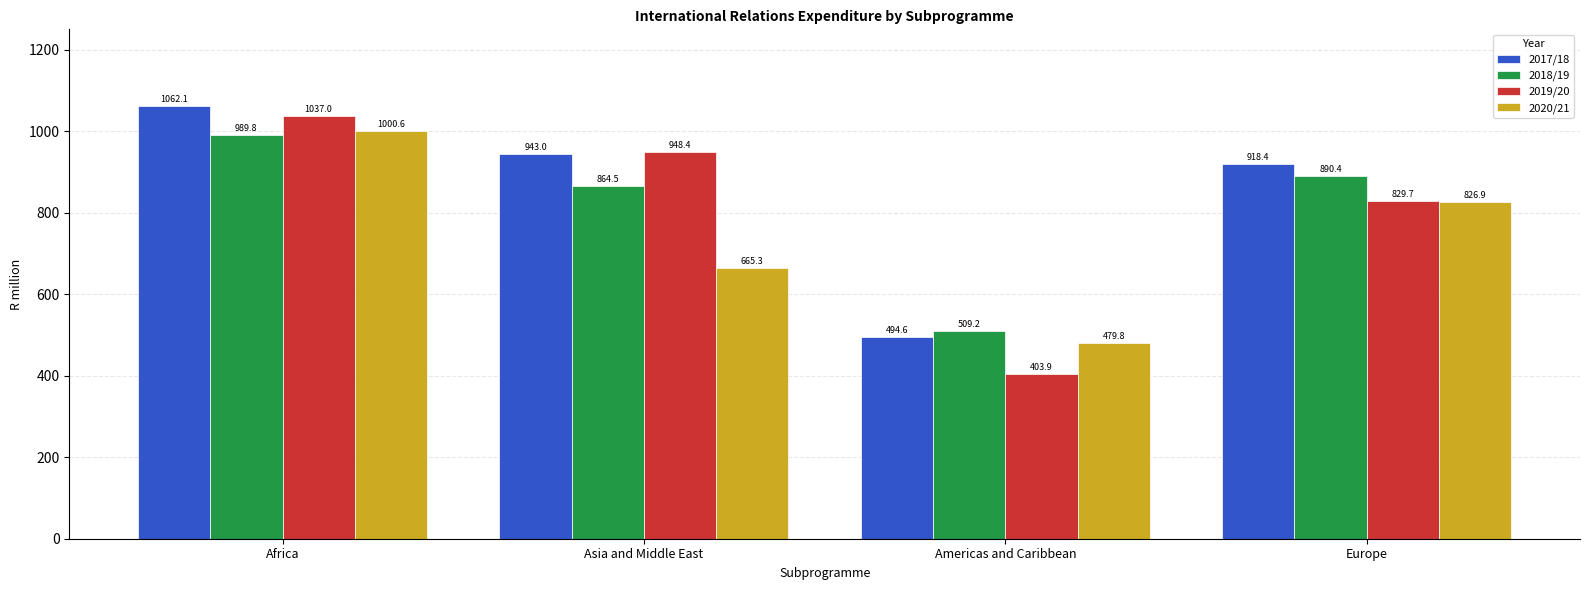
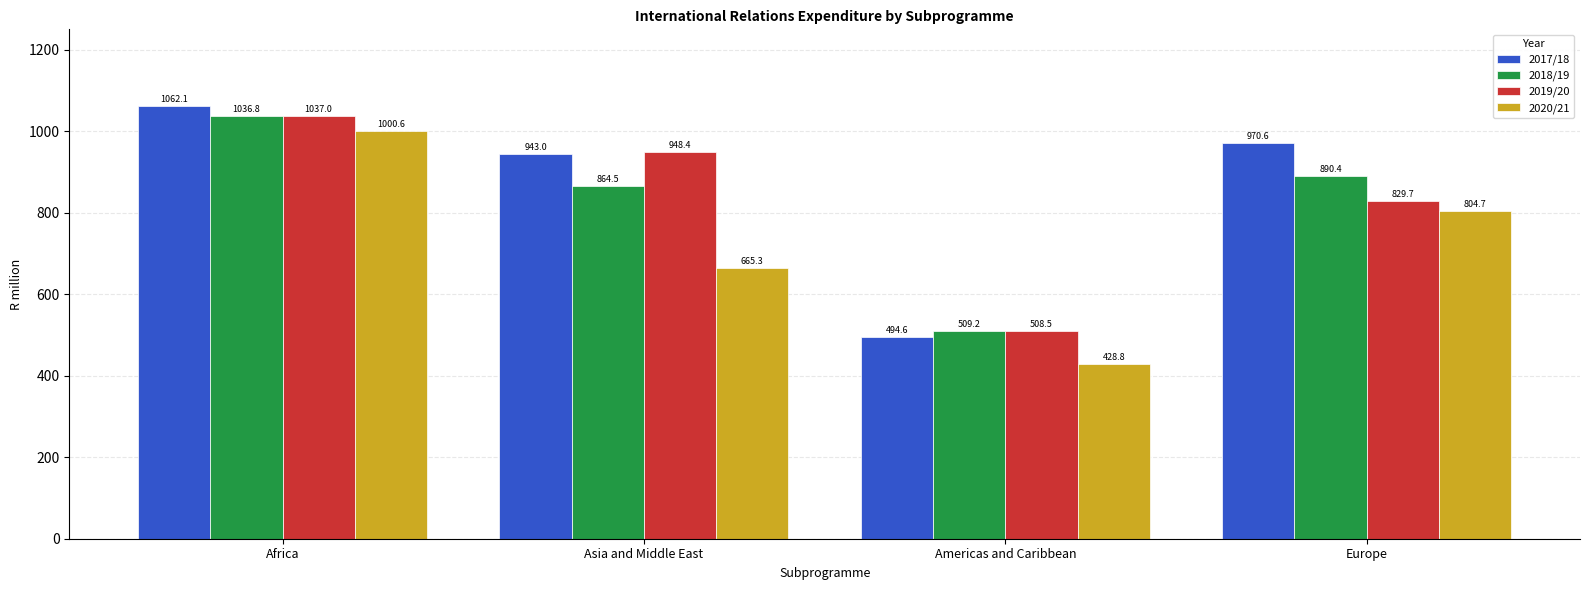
2018/19, Africa: 989.8 -> 1036.8
2019/20, Americas and Caribbean: 403.9 -> 508.5
2020/21, Americas and Caribbean: 479.8 -> 428.8
2017/18, Europe: 918.4 -> 970.6
2020/21, Europe: 826.9 -> 804.7
